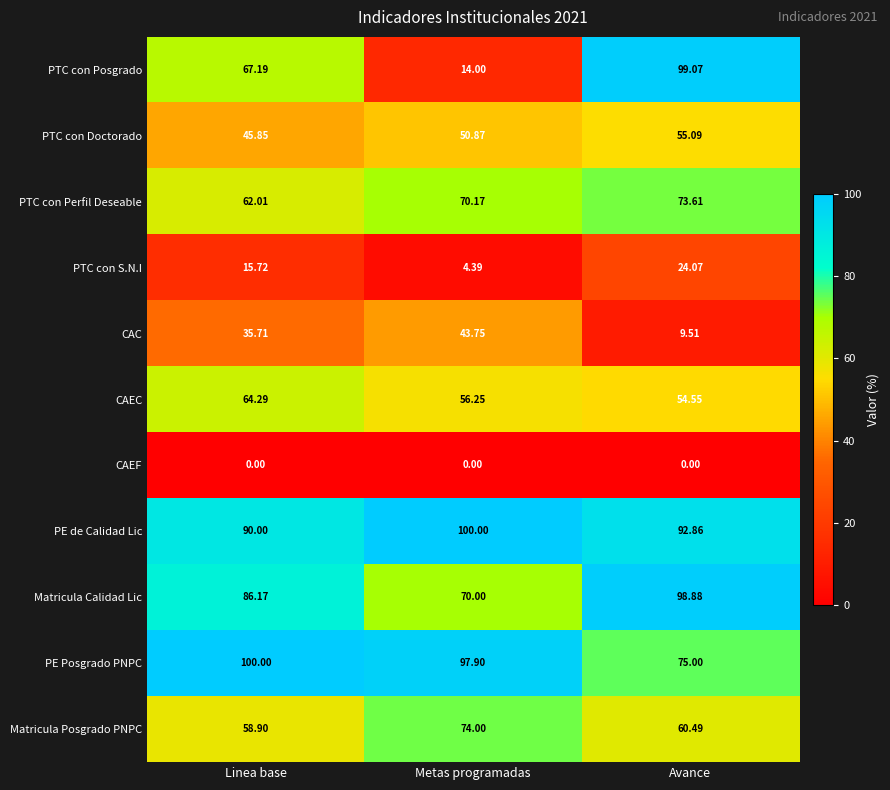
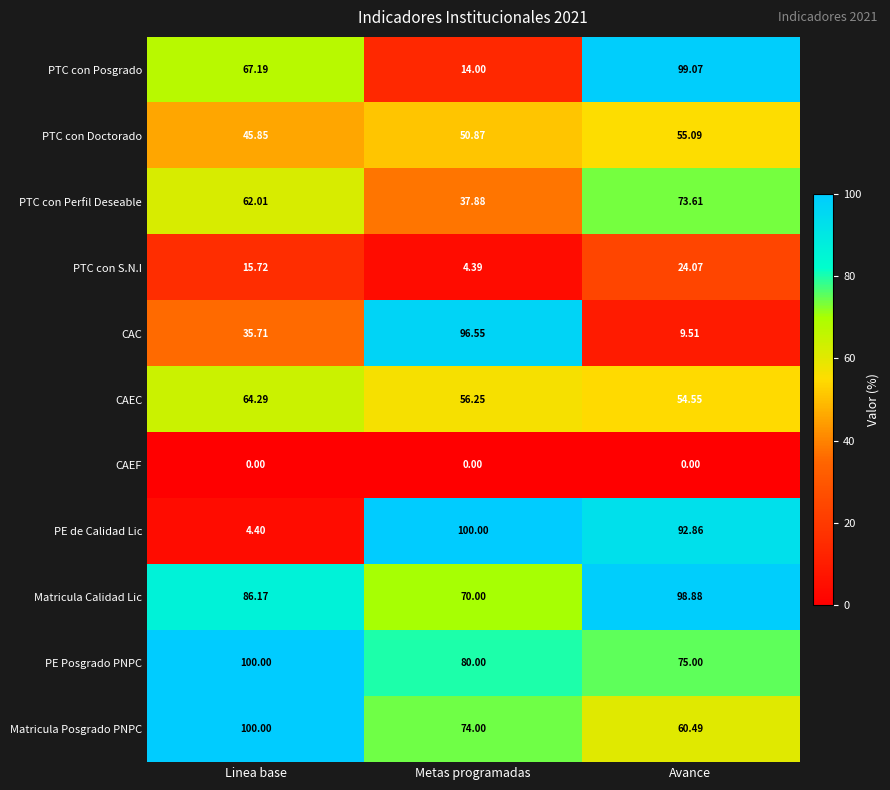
PTC con Perfil Deseable, Metas programadas: 70.17 -> 37.88
CAC, Metas programadas: 43.75 -> 96.55
PE de Calidad Lic, Linea base: 90.00 -> 4.40
PE Posgrado PNPC, Metas programadas: 97.90 -> 80.00
Matricula Posgrado PNPC, Linea base: 58.90 -> 100.00
